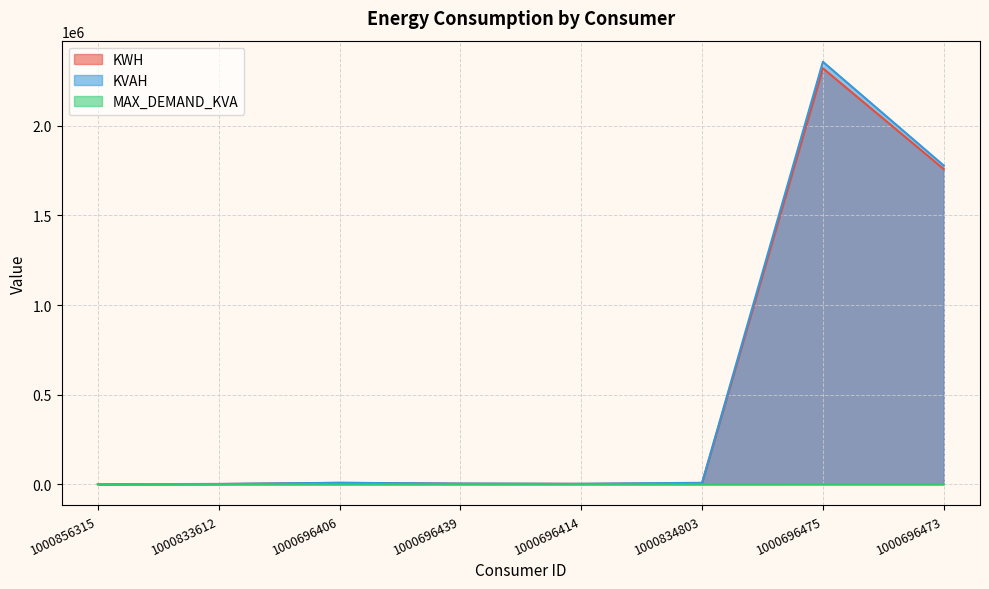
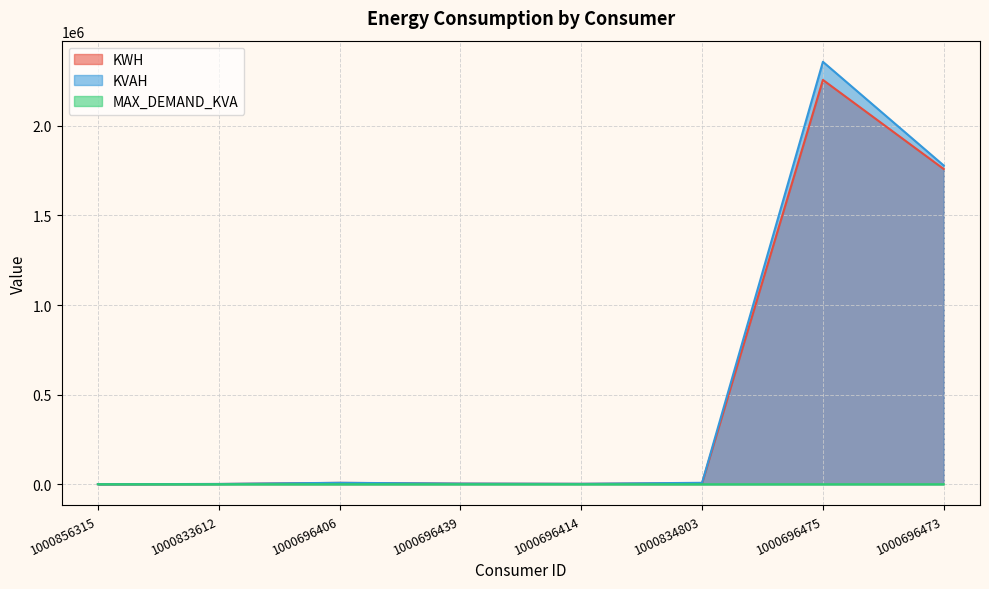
KWH, 1000696475: 2320000 -> 2260000
